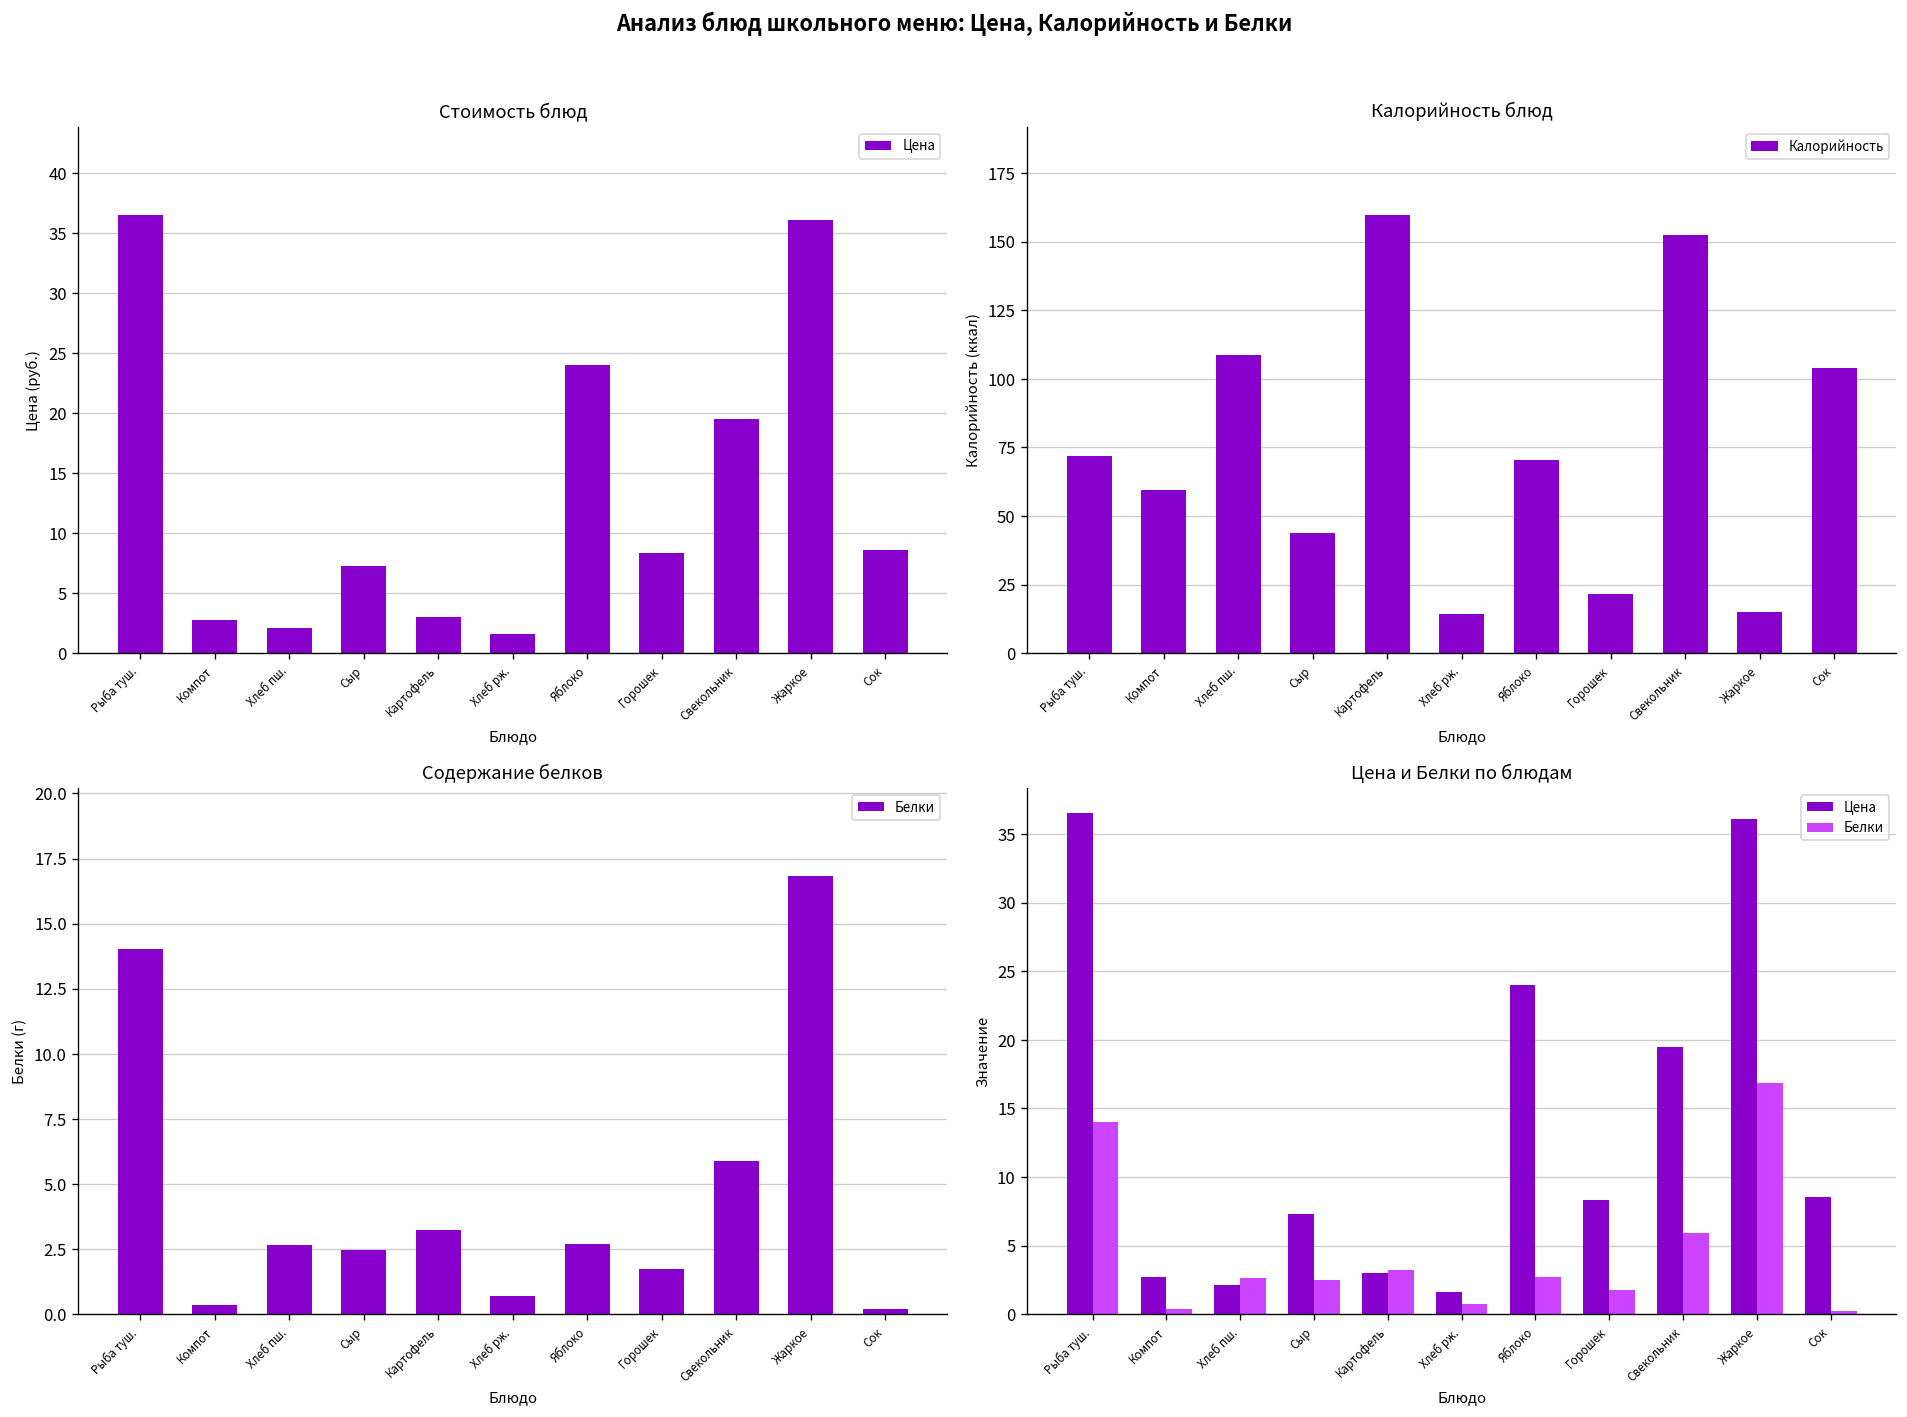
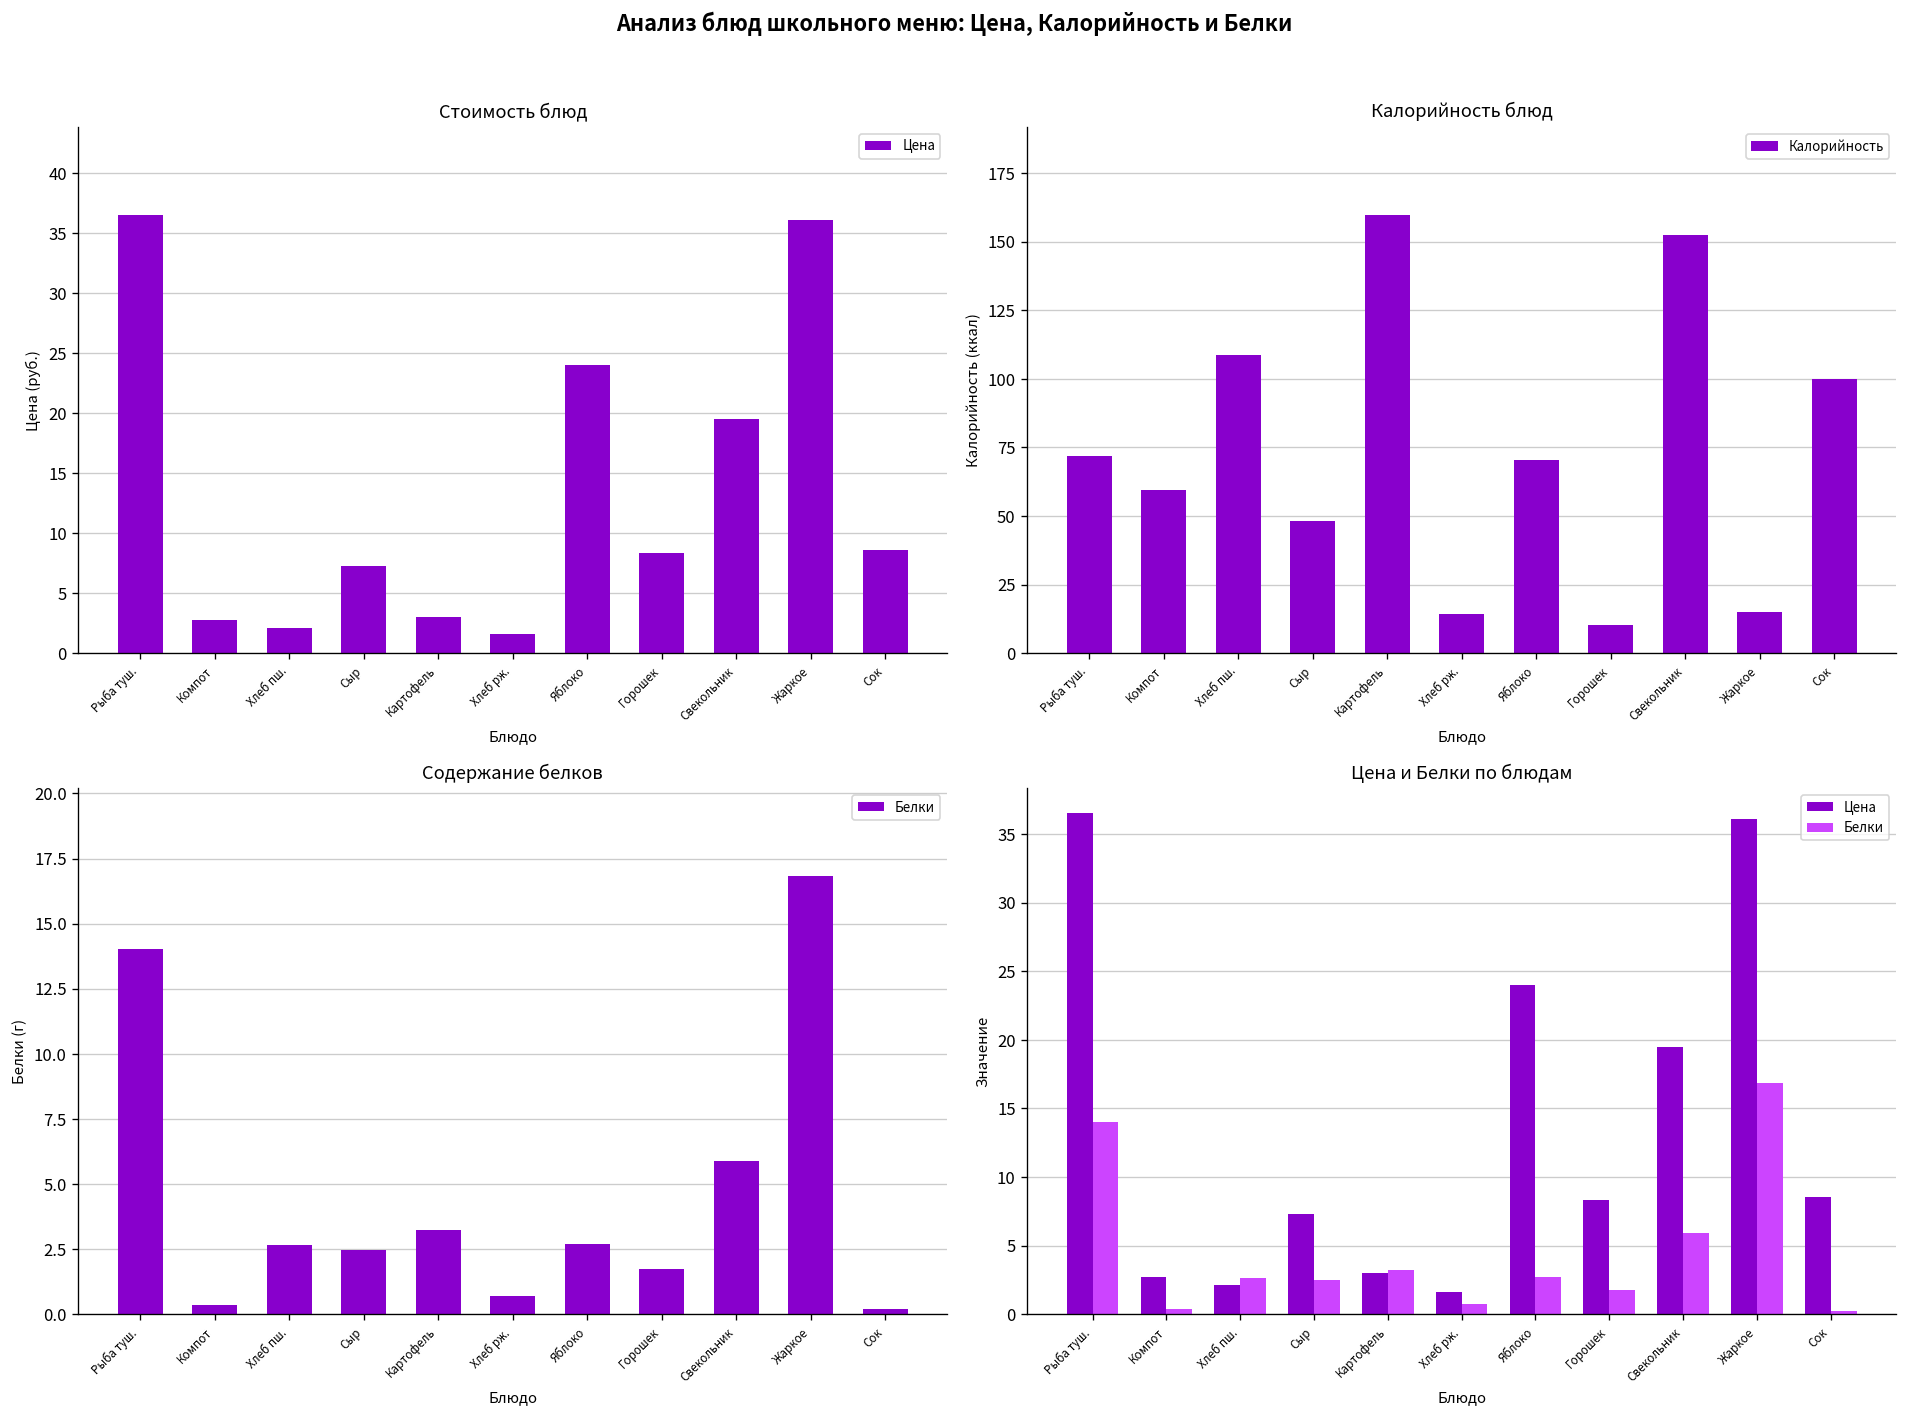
Калорийность блюд, Сыр: 44 -> 48
Калорийность блюд, Горошек: 22 -> 10
Калорийность блюд, Сок: 104 -> 100
